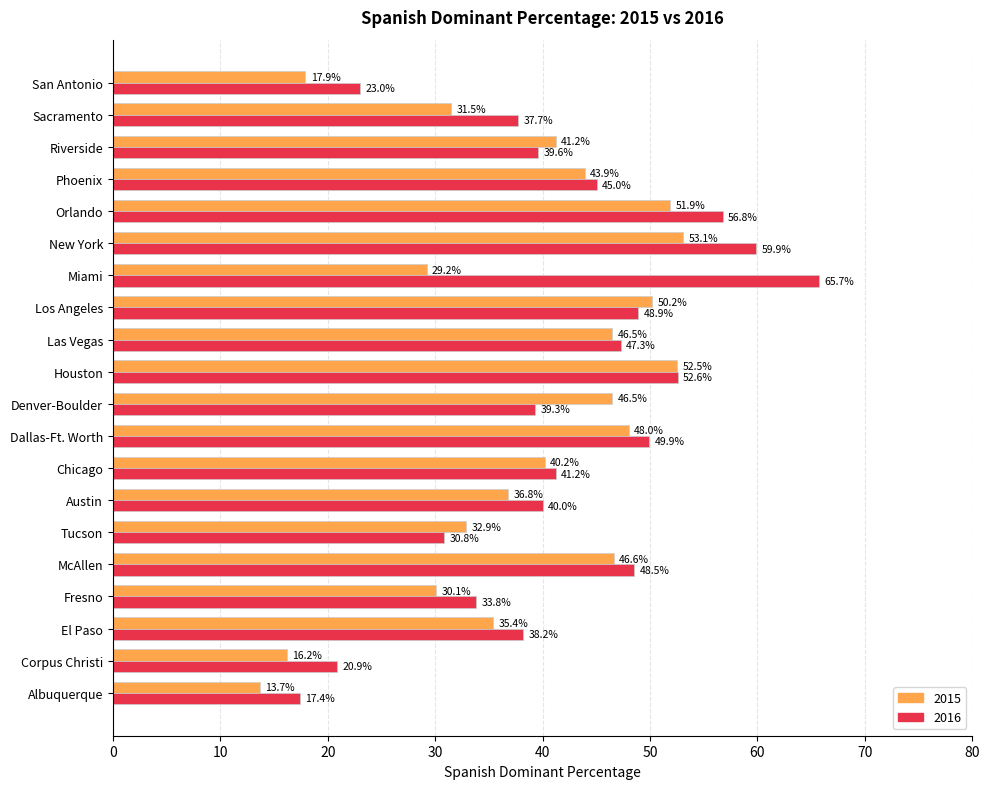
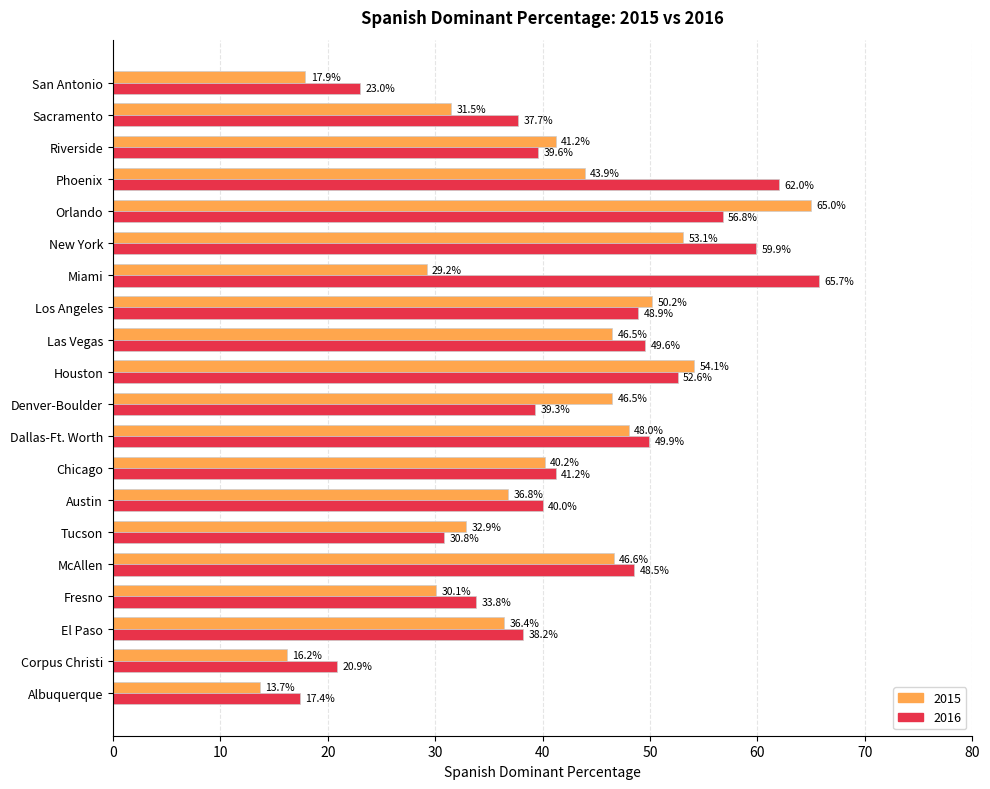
2016, Phoenix: 45.0% -> 62.0%
2015, Orlando: 51.9% -> 65.0%
2016, Las Vegas: 47.3% -> 49.6%
2015, Houston: 52.5% -> 54.1%
2015, El Paso: 35.4% -> 36.4%
